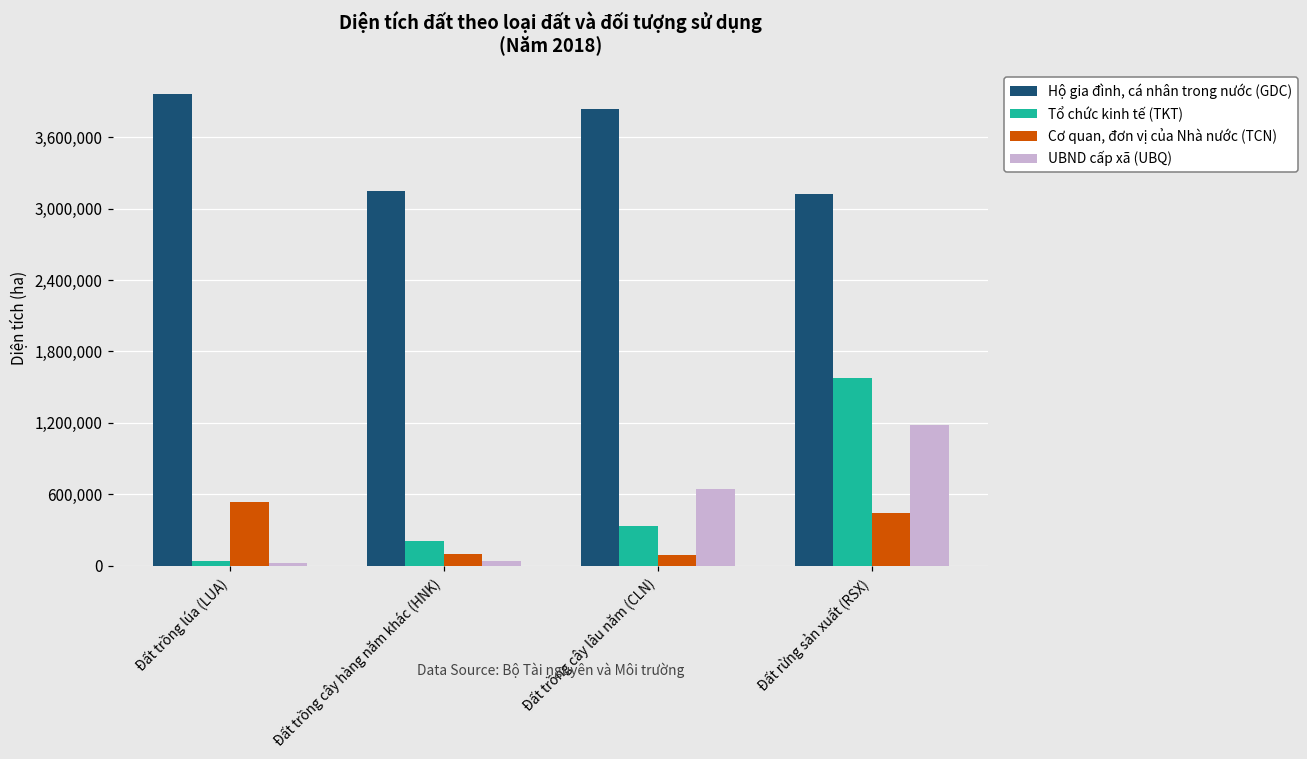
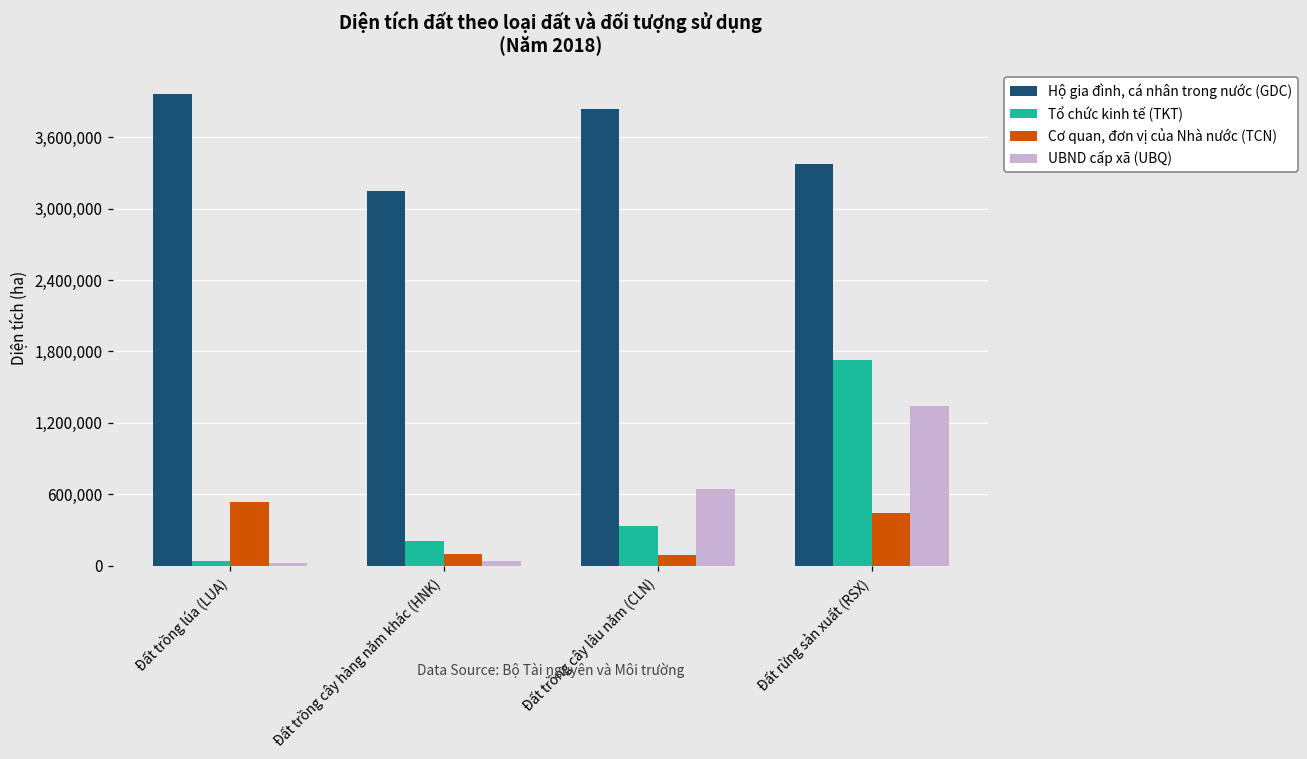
Hộ gia đình, cá nhân trong nước (GDC), Đất rừng sản xuất (RSX): 3,130,000 -> 3,380,000
Tổ chức kinh tế (TKT), Đất rừng sản xuất (RSX): 1,580,000 -> 1,730,000
UBND cấp xã (UBQ), Đất rừng sản xuất (RSX): 1,190,000 -> 1,340,000
